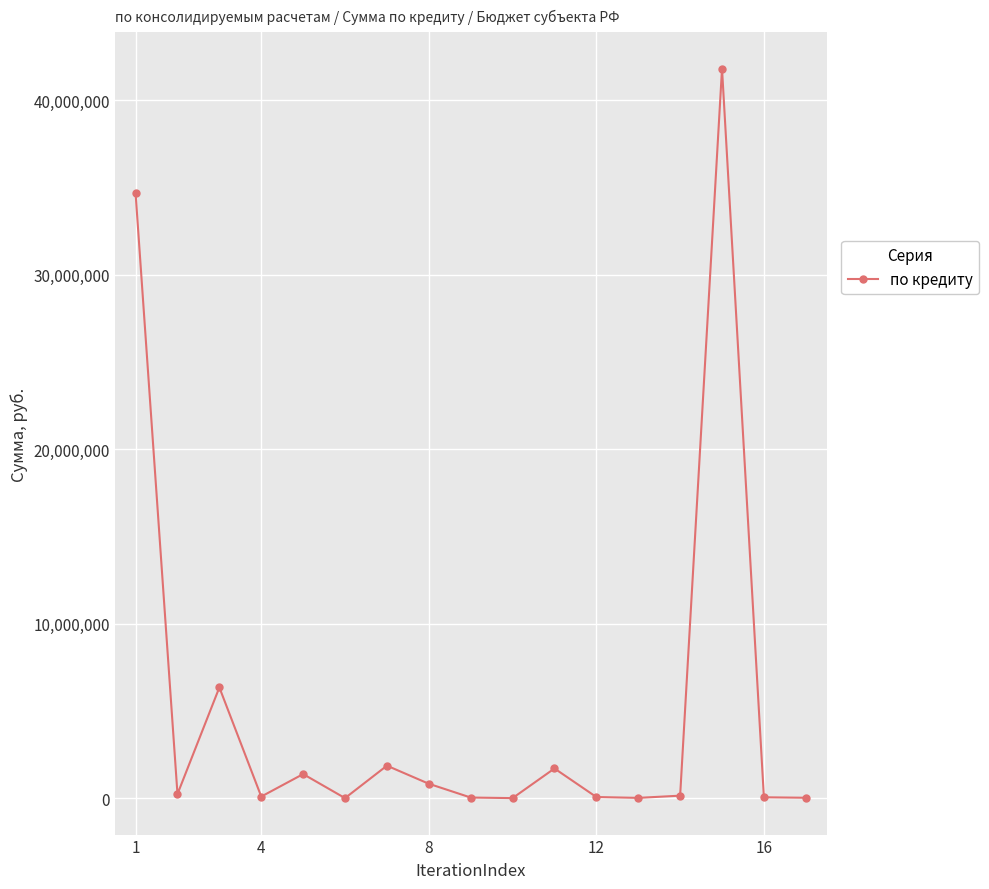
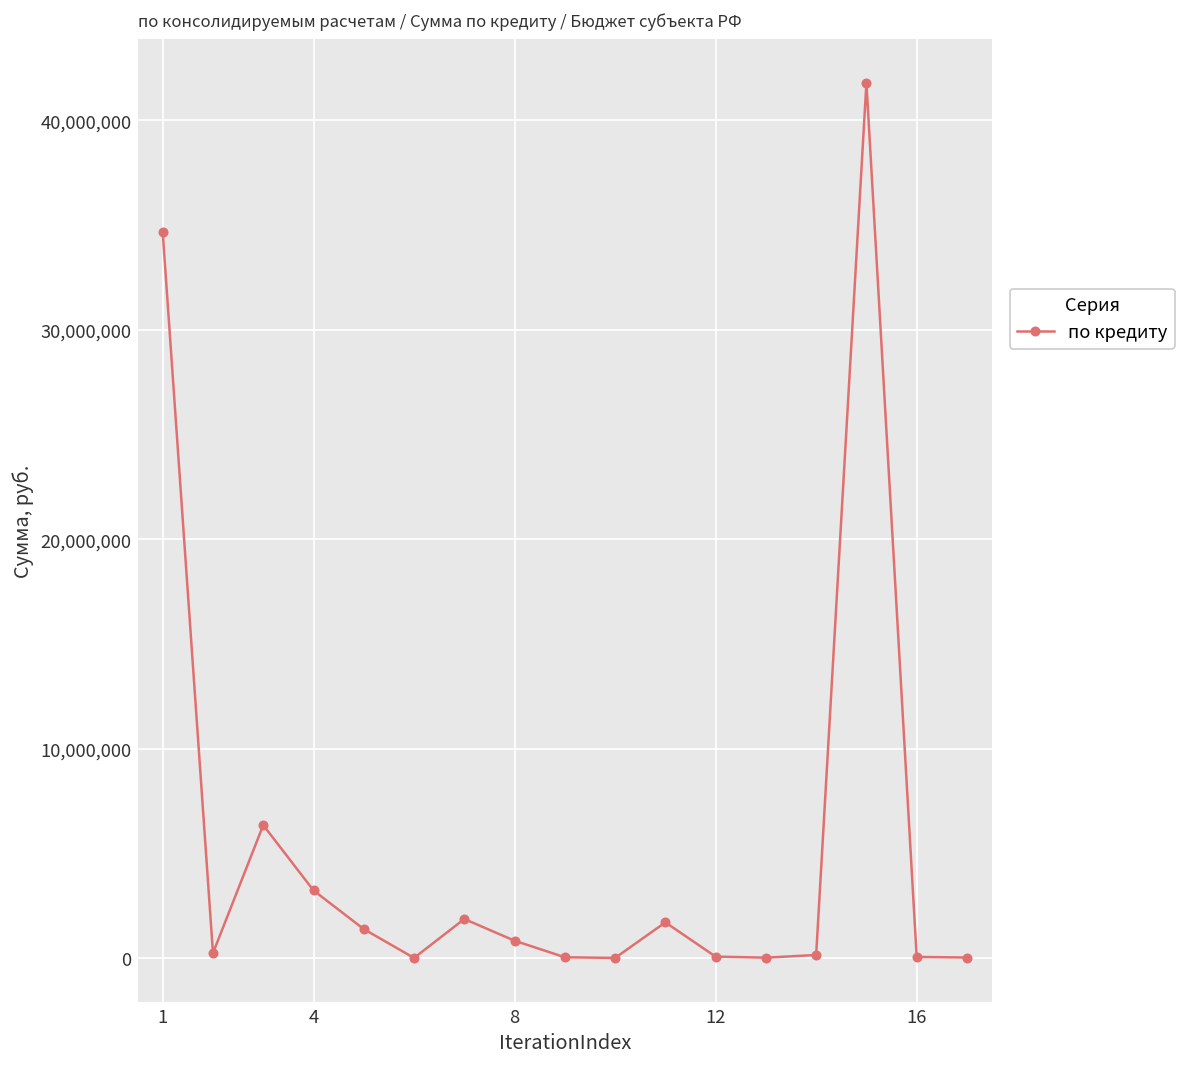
4: 100,000 -> 3,200,000
